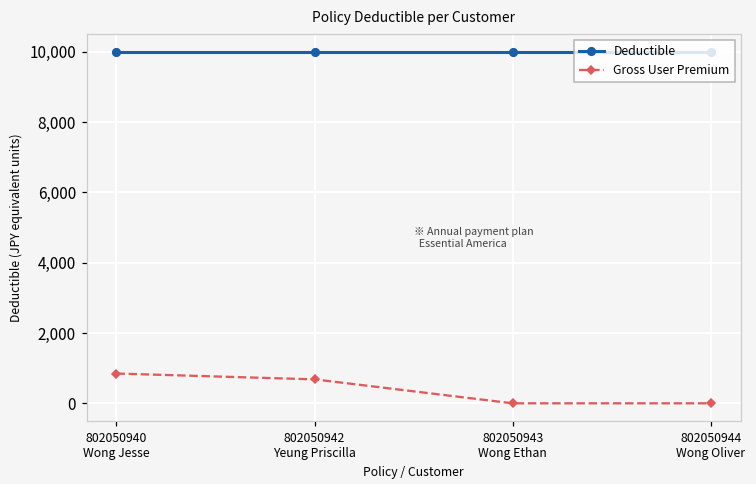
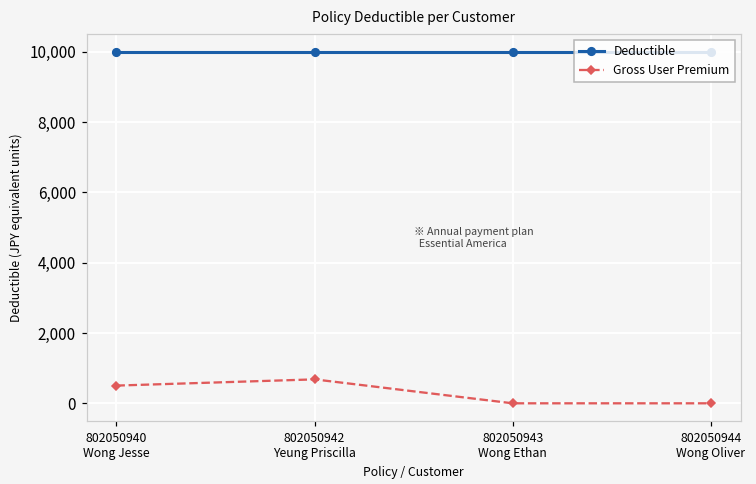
Gross User Premium, 802050940 Wong Jesse: 800 -> 500
